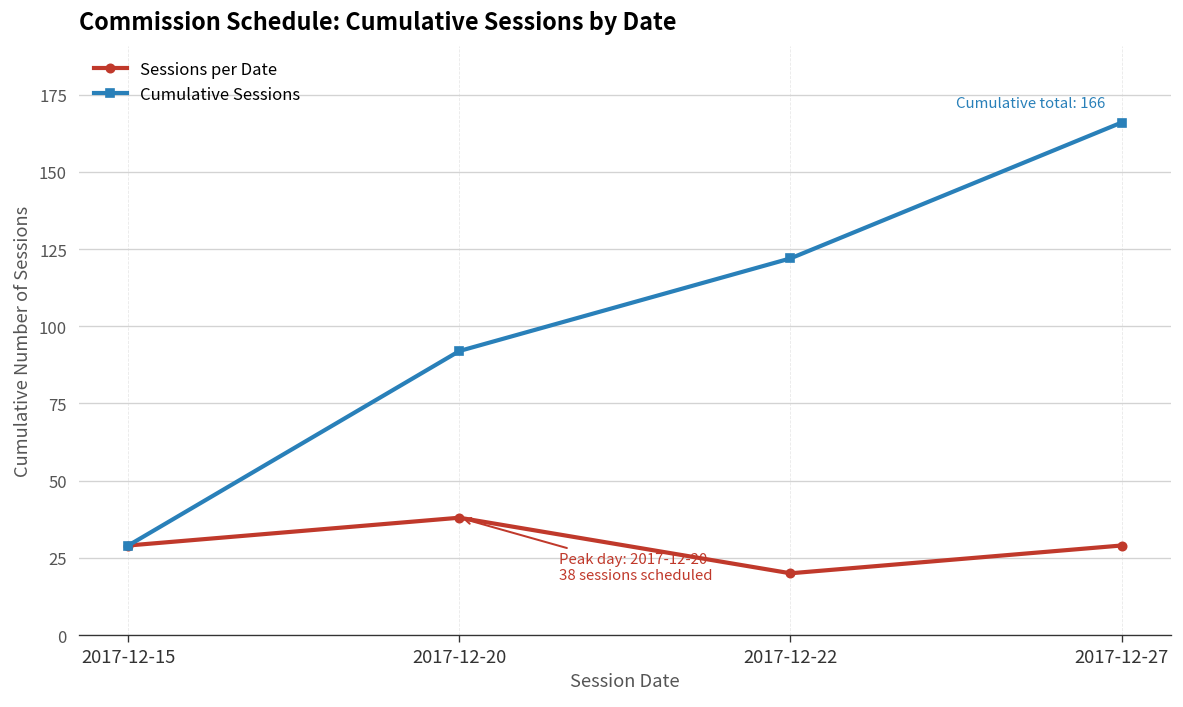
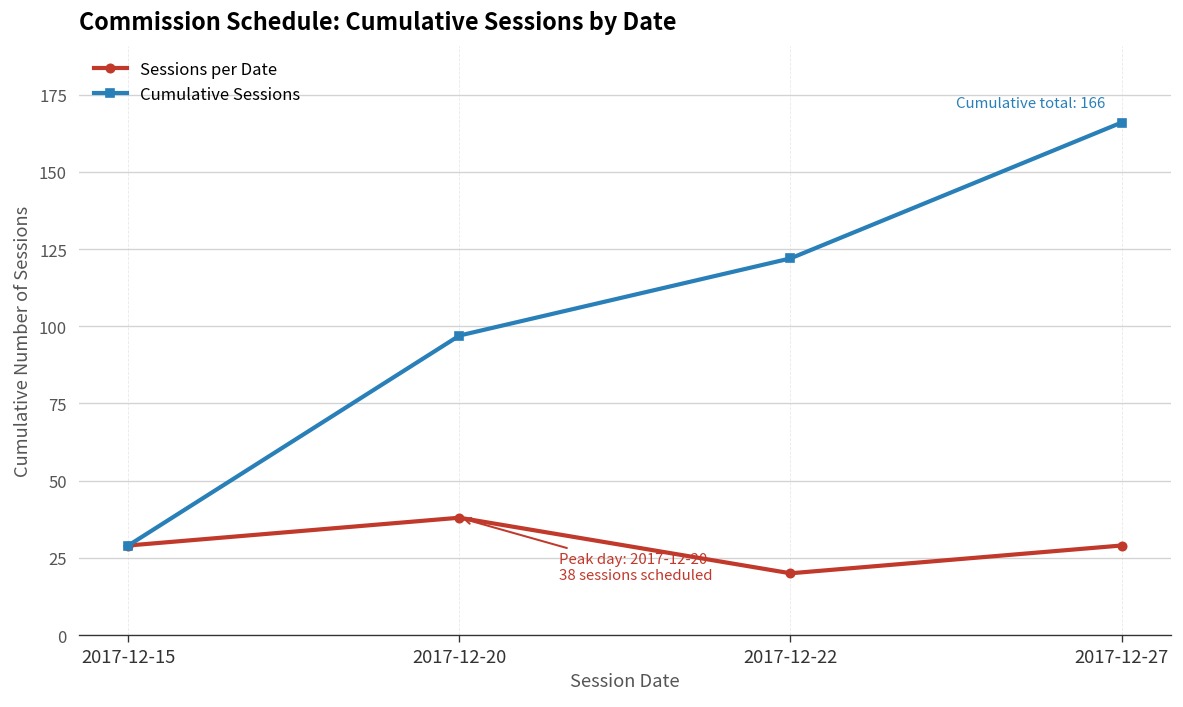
Cumulative Sessions, 2017-12-20: 92 -> 97
